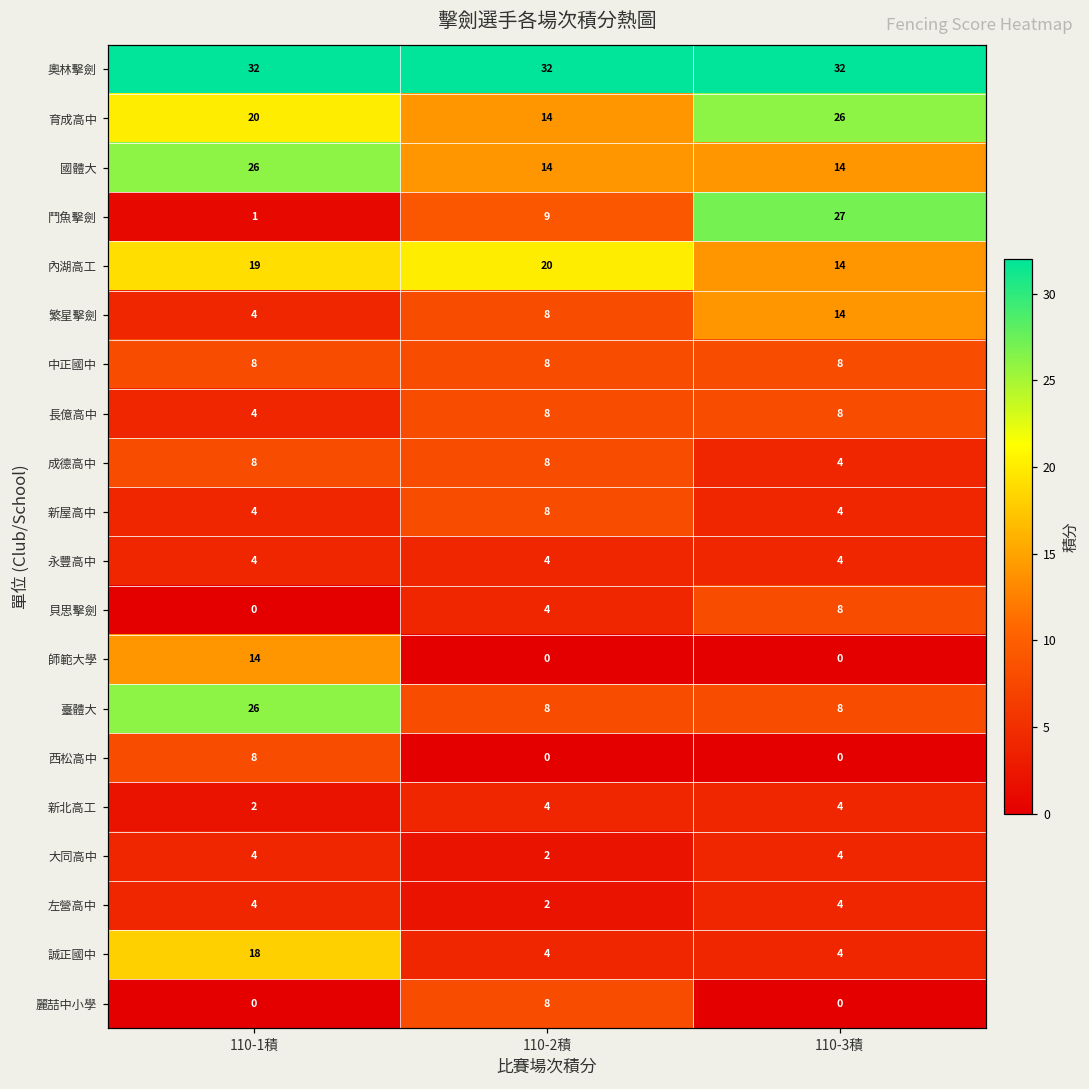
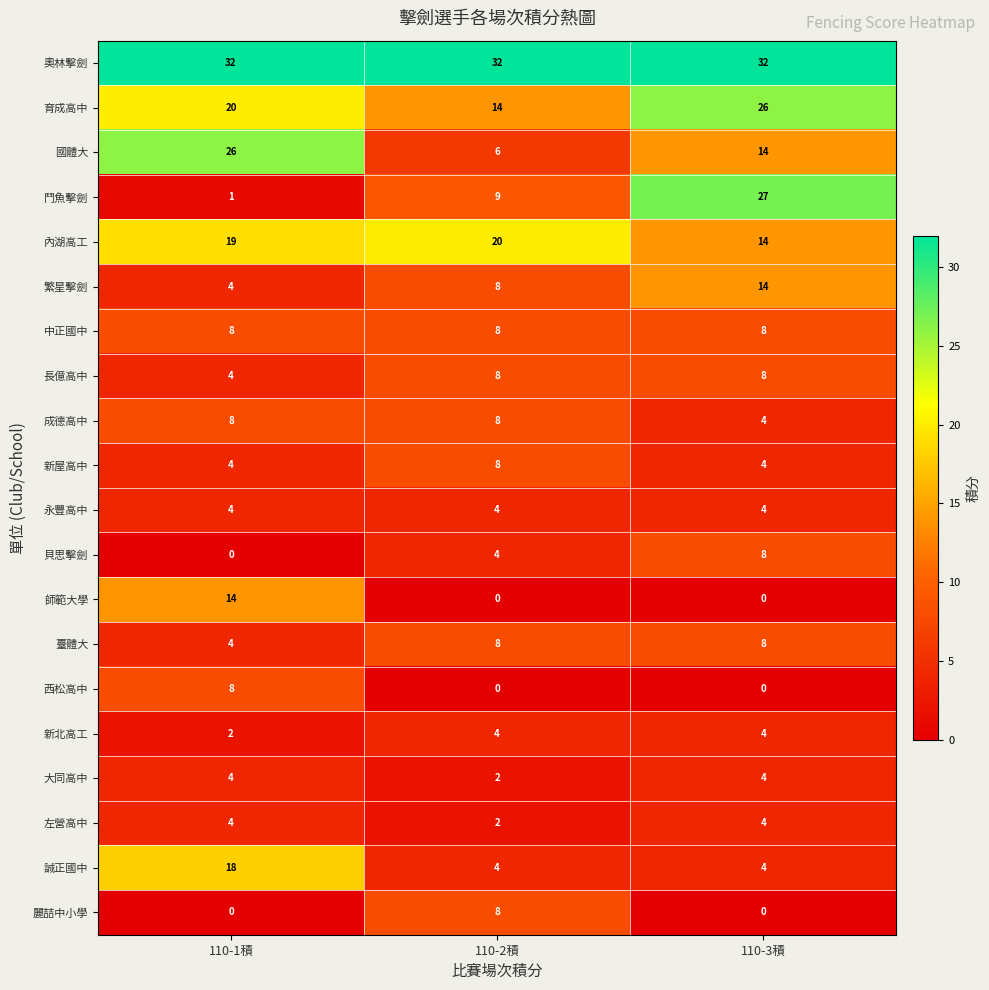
國體大, 110-2積: 14 -> 6
臺體大, 110-1積: 26 -> 4
